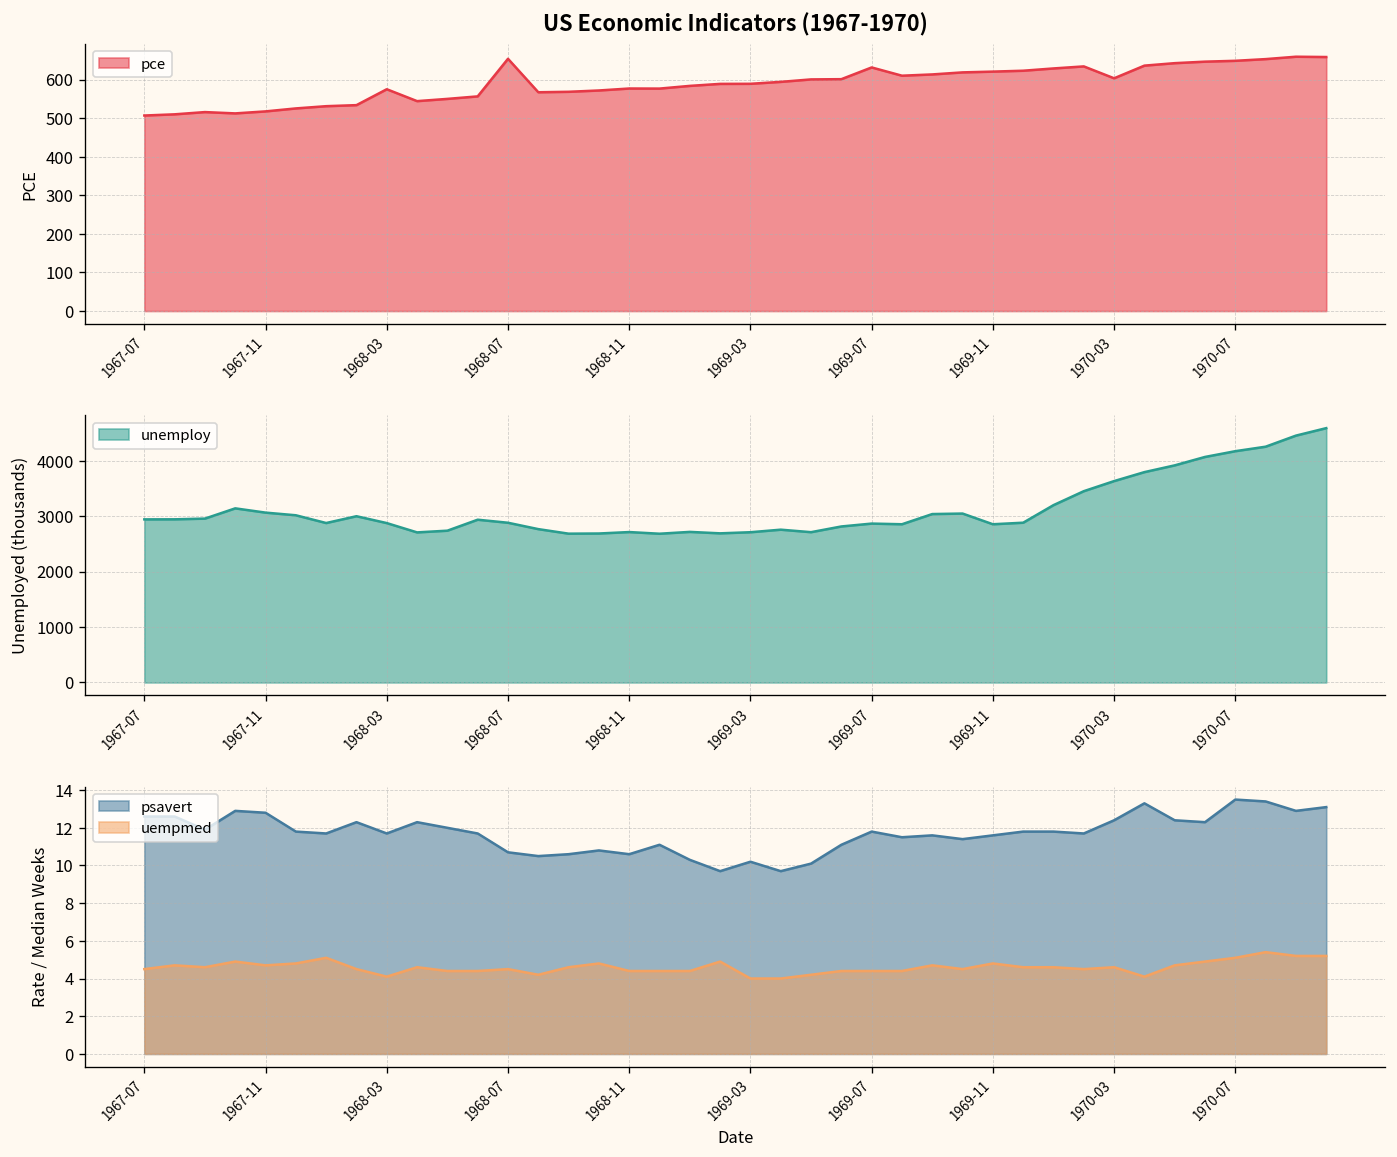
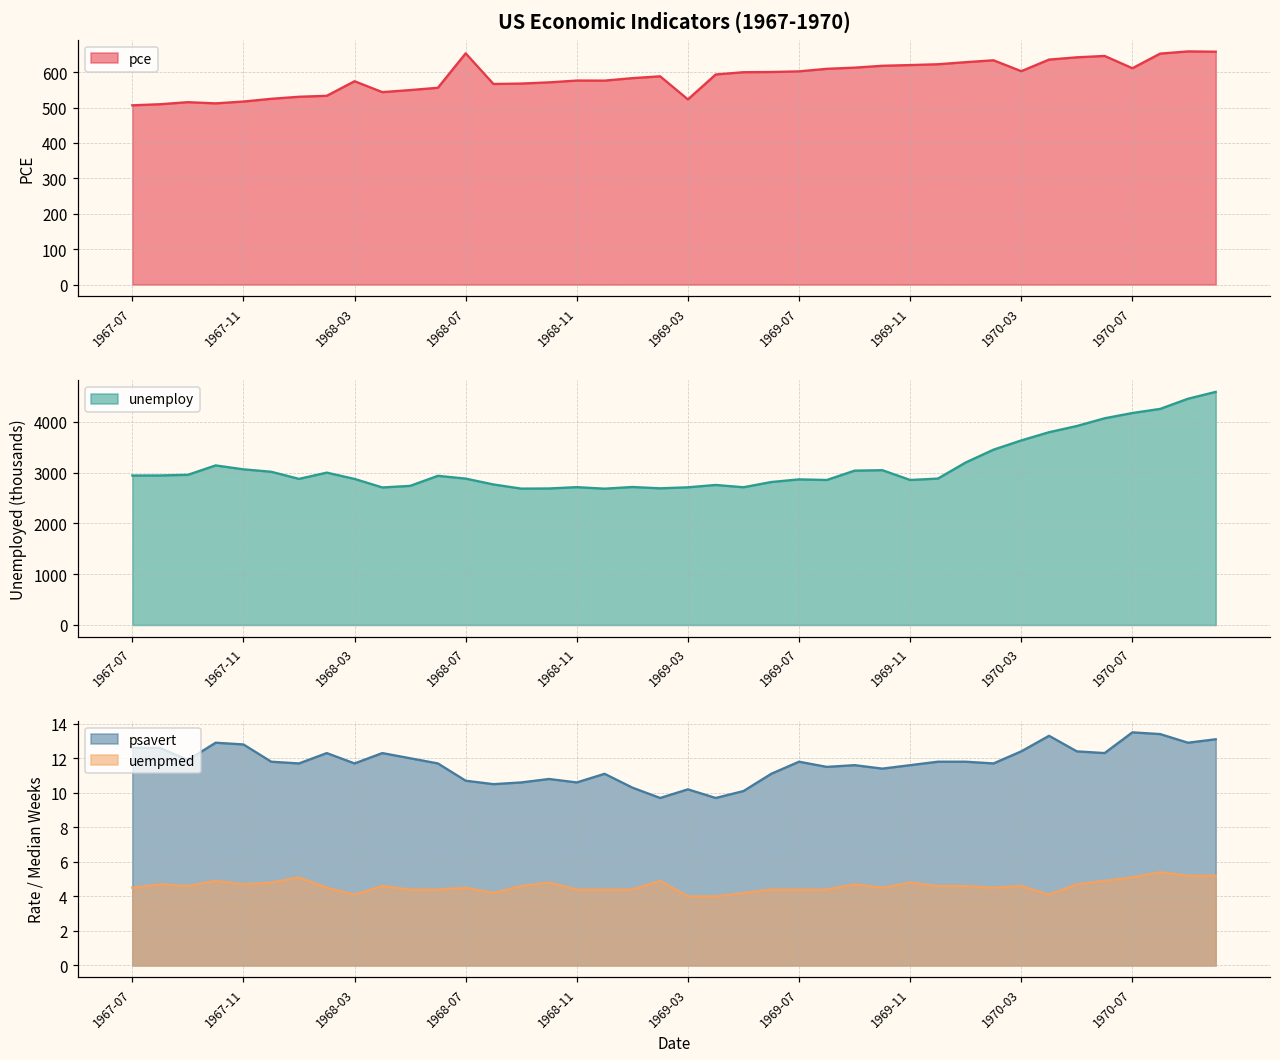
US Economic Indicators (1967-1970), 1969-03: 590 -> 520
US Economic Indicators (1967-1970), 1969-07: 630 -> 600
US Economic Indicators (1967-1970), 1970-07: 650 -> 610
